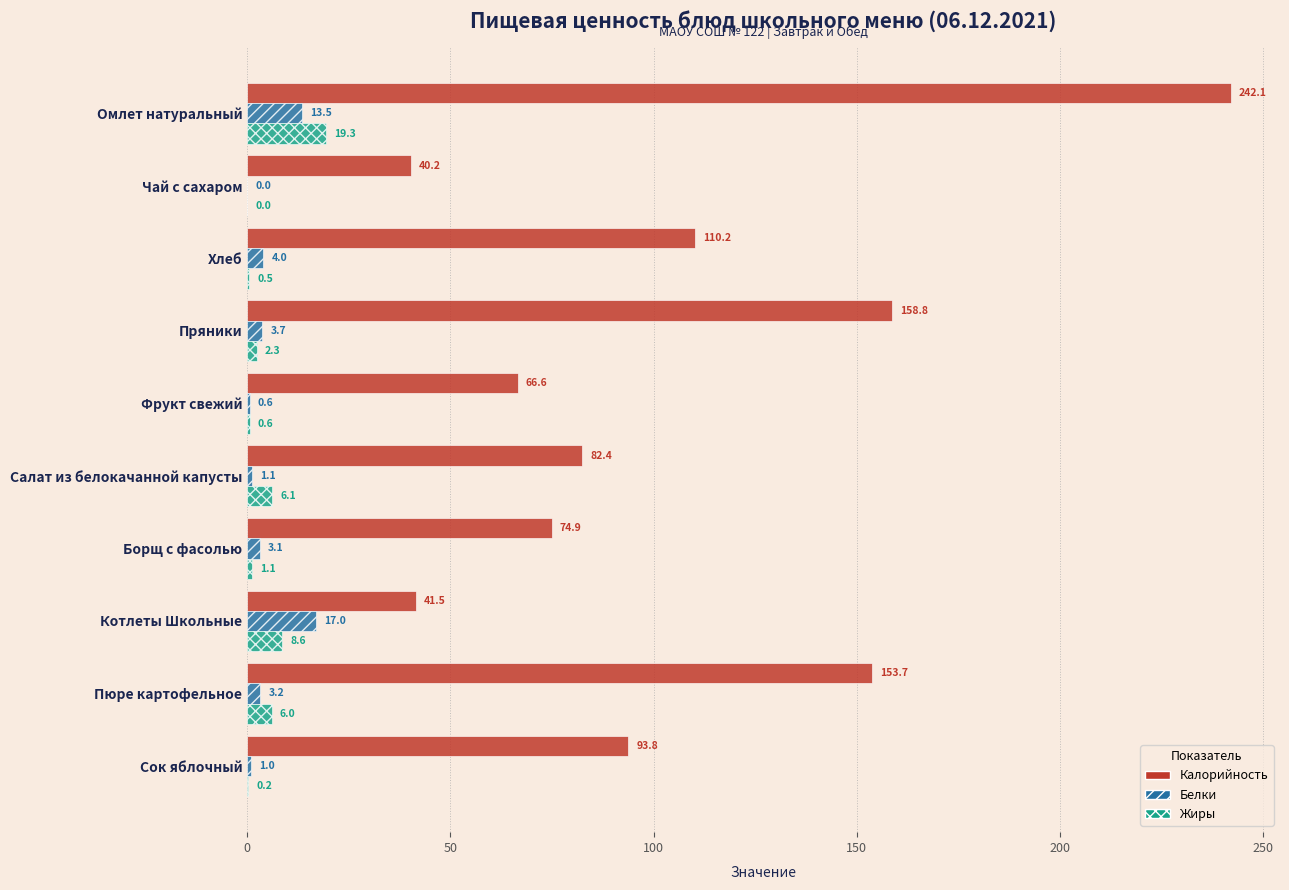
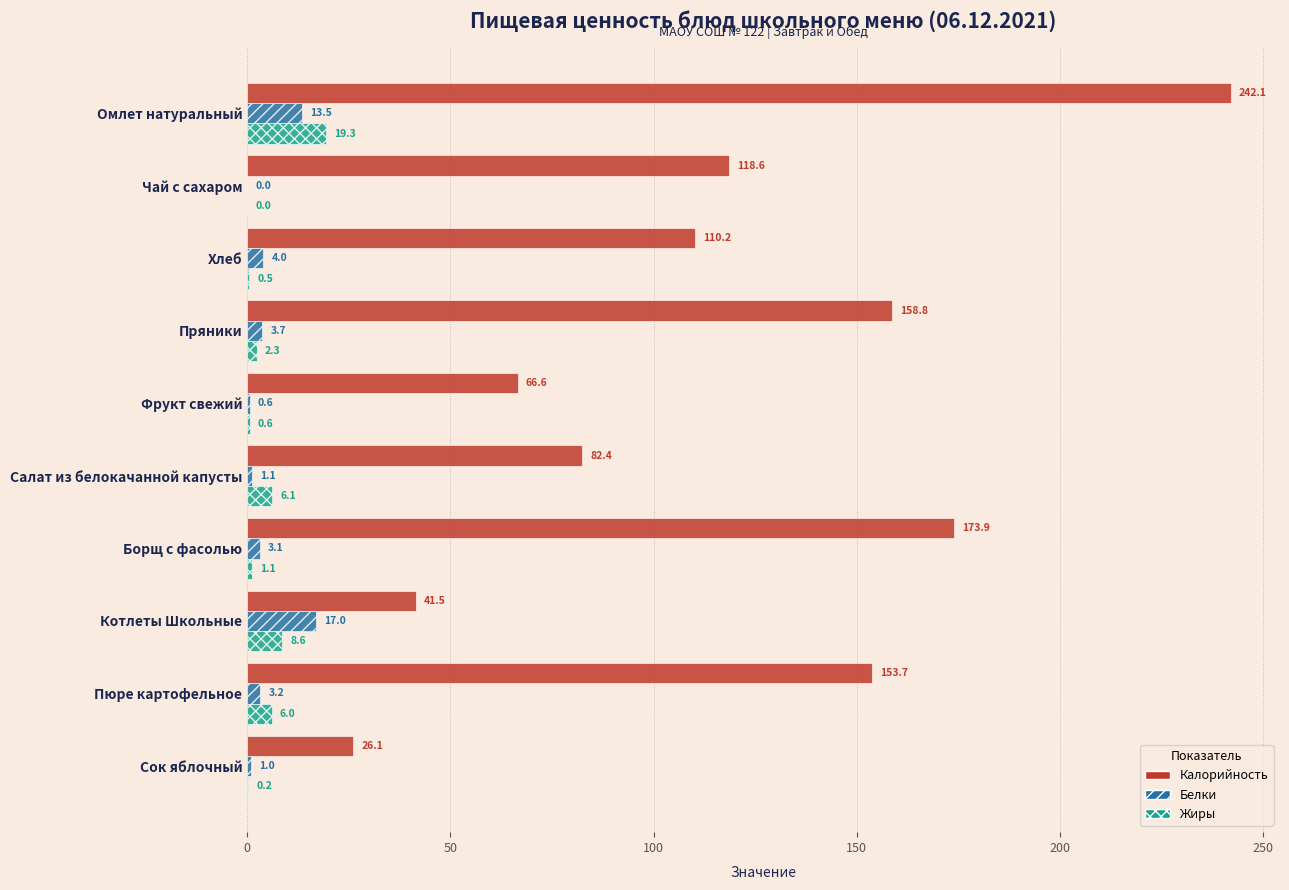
Калорийность, Чай с сахаром: 40.2 -> 118.6
Калорийность, Борщ с фасолью: 74.9 -> 173.9
Калорийность, Сок яблочный: 93.8 -> 26.1
